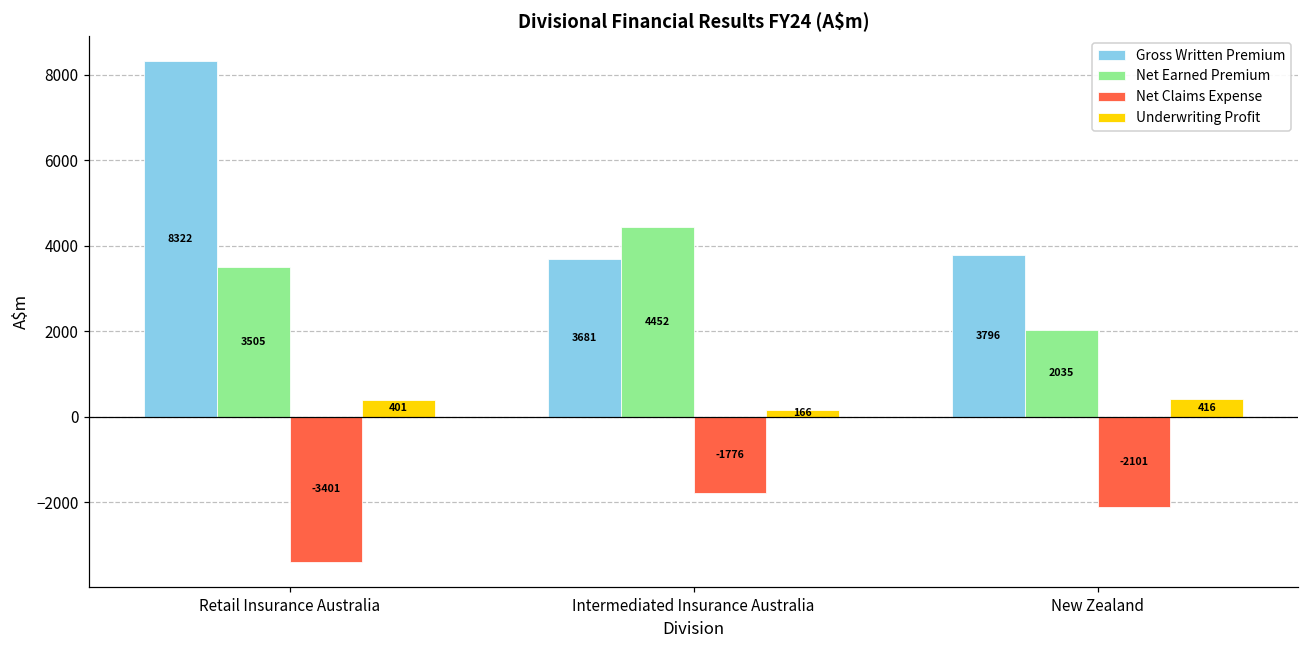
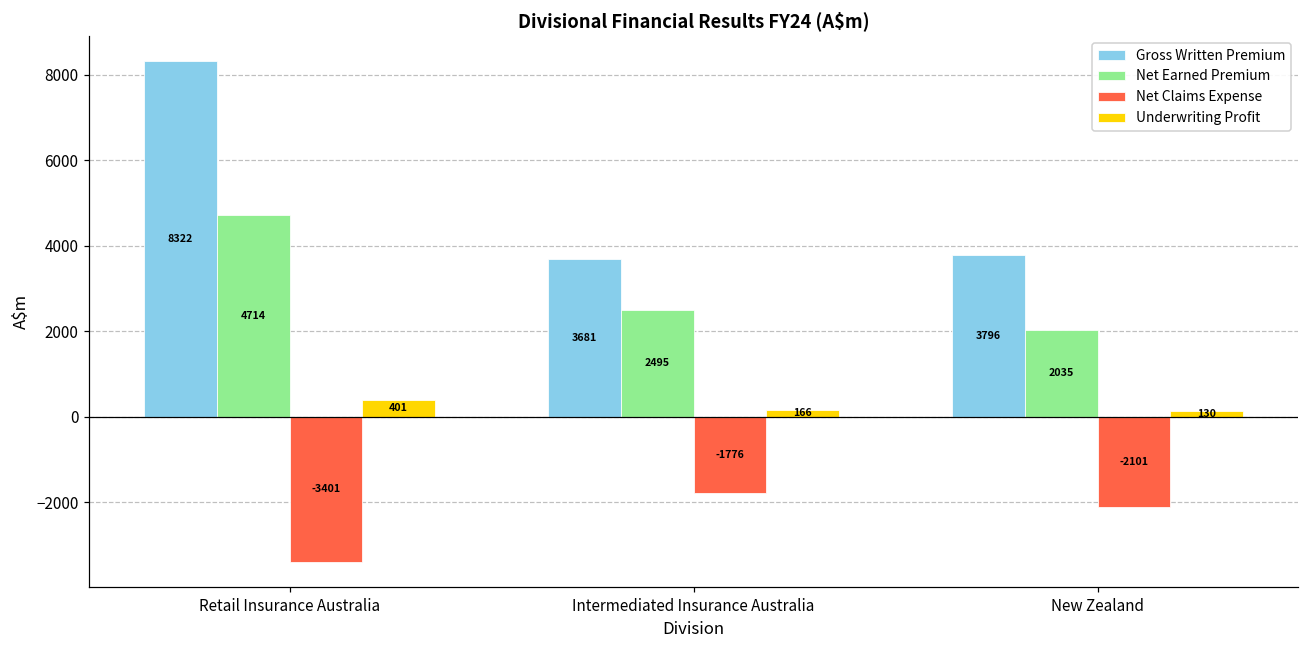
Net Earned Premium, Retail Insurance Australia: 3505 -> 4714
Net Earned Premium, Intermediated Insurance Australia: 4452 -> 2495
Underwriting Profit, New Zealand: 416 -> 130
